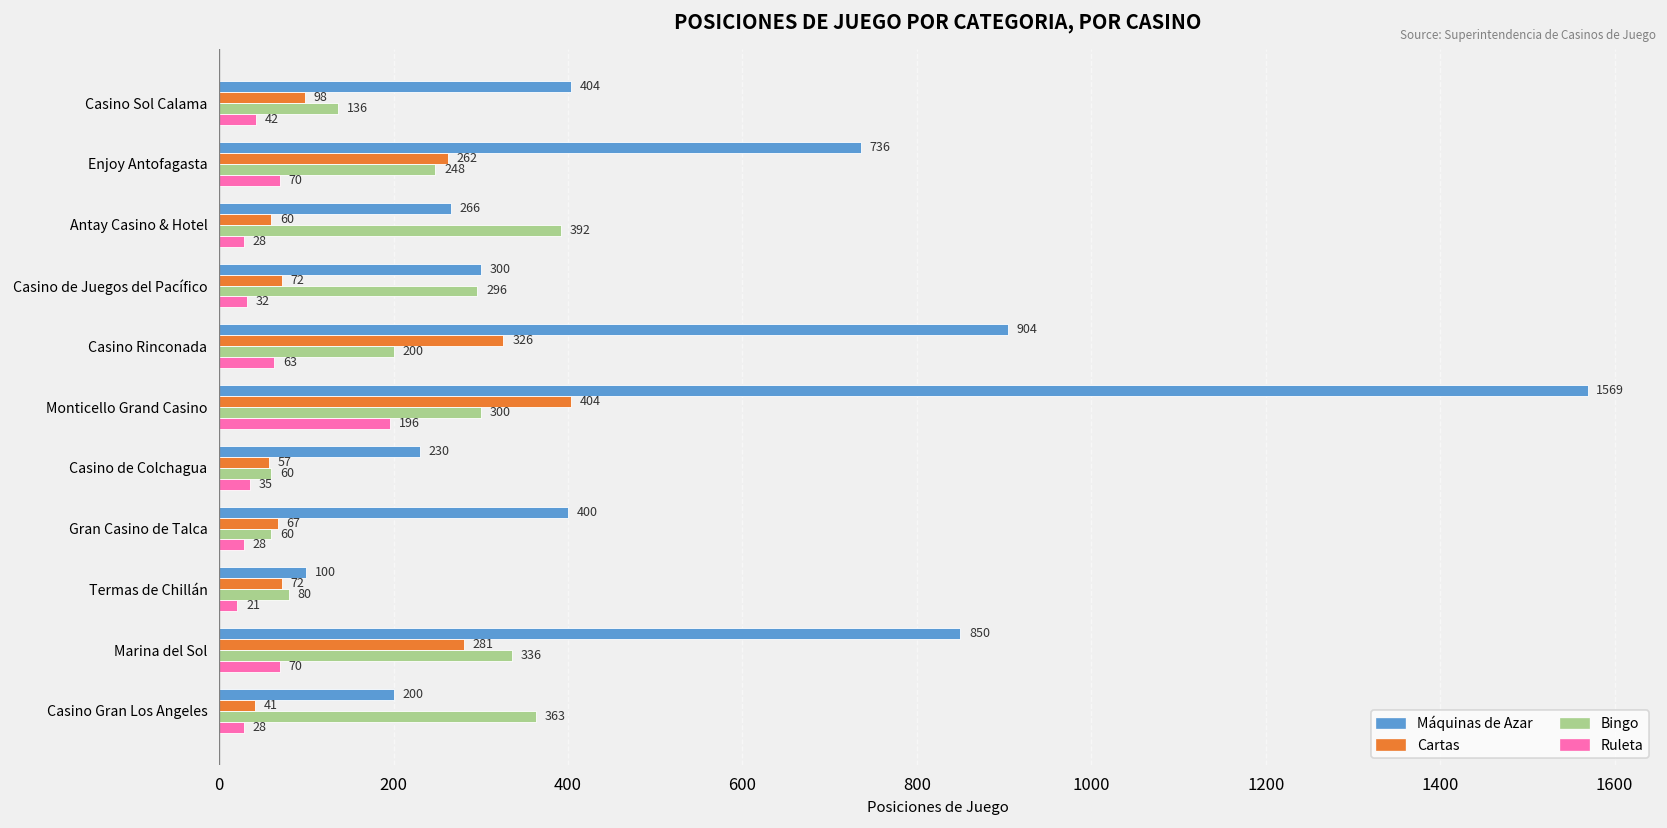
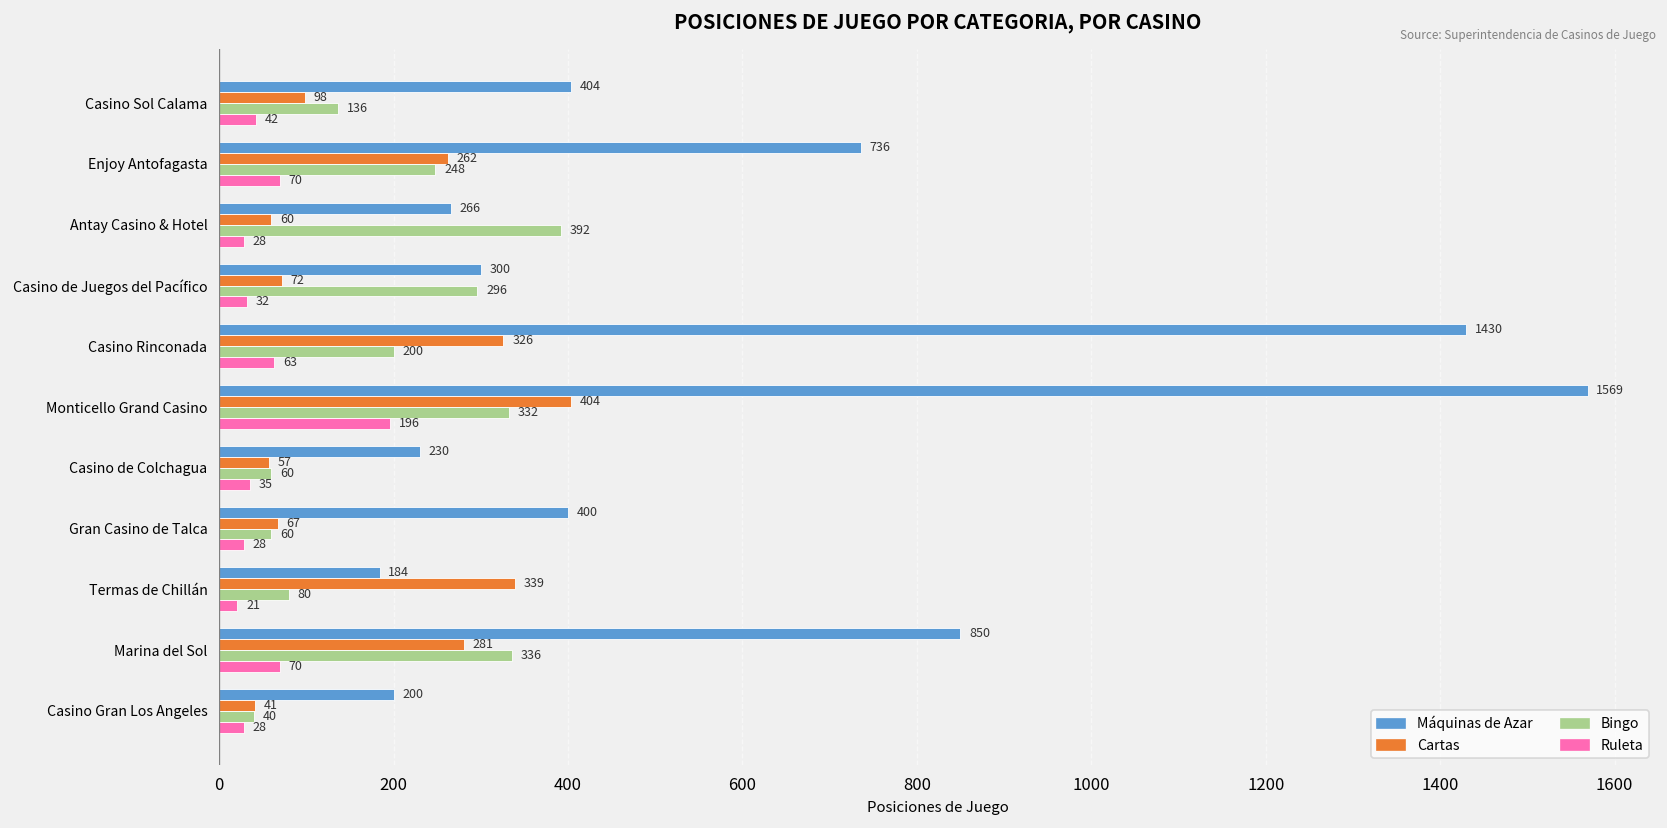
Máquinas de Azar, Casino Rinconada: 904 -> 1430
Bingo, Monticello Grand Casino: 300 -> 332
Máquinas de Azar, Termas de Chillán: 100 -> 184
Cartas, Termas de Chillán: 72 -> 339
Bingo, Casino Gran Los Angeles: 363 -> 40
